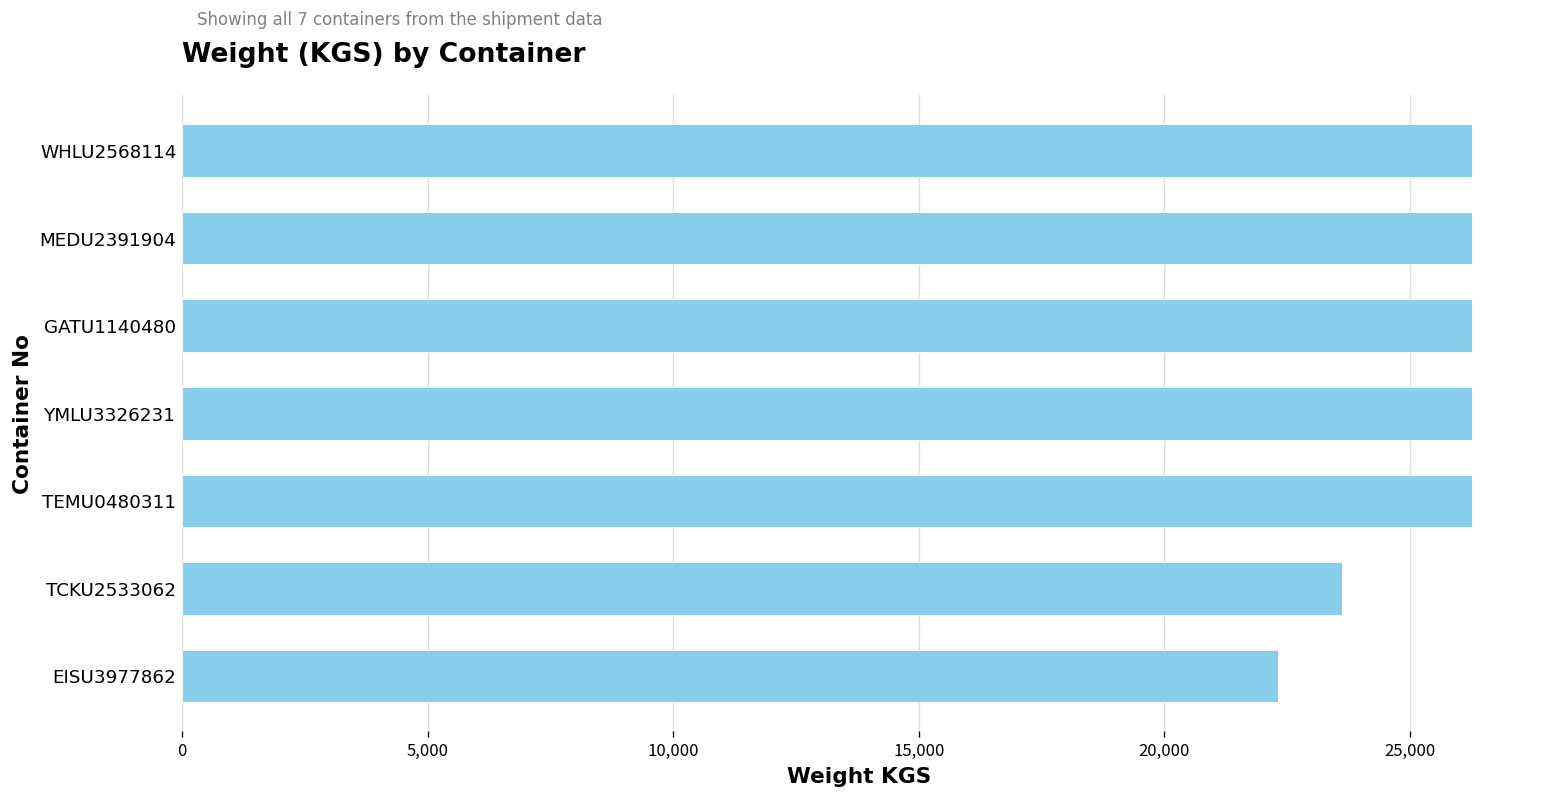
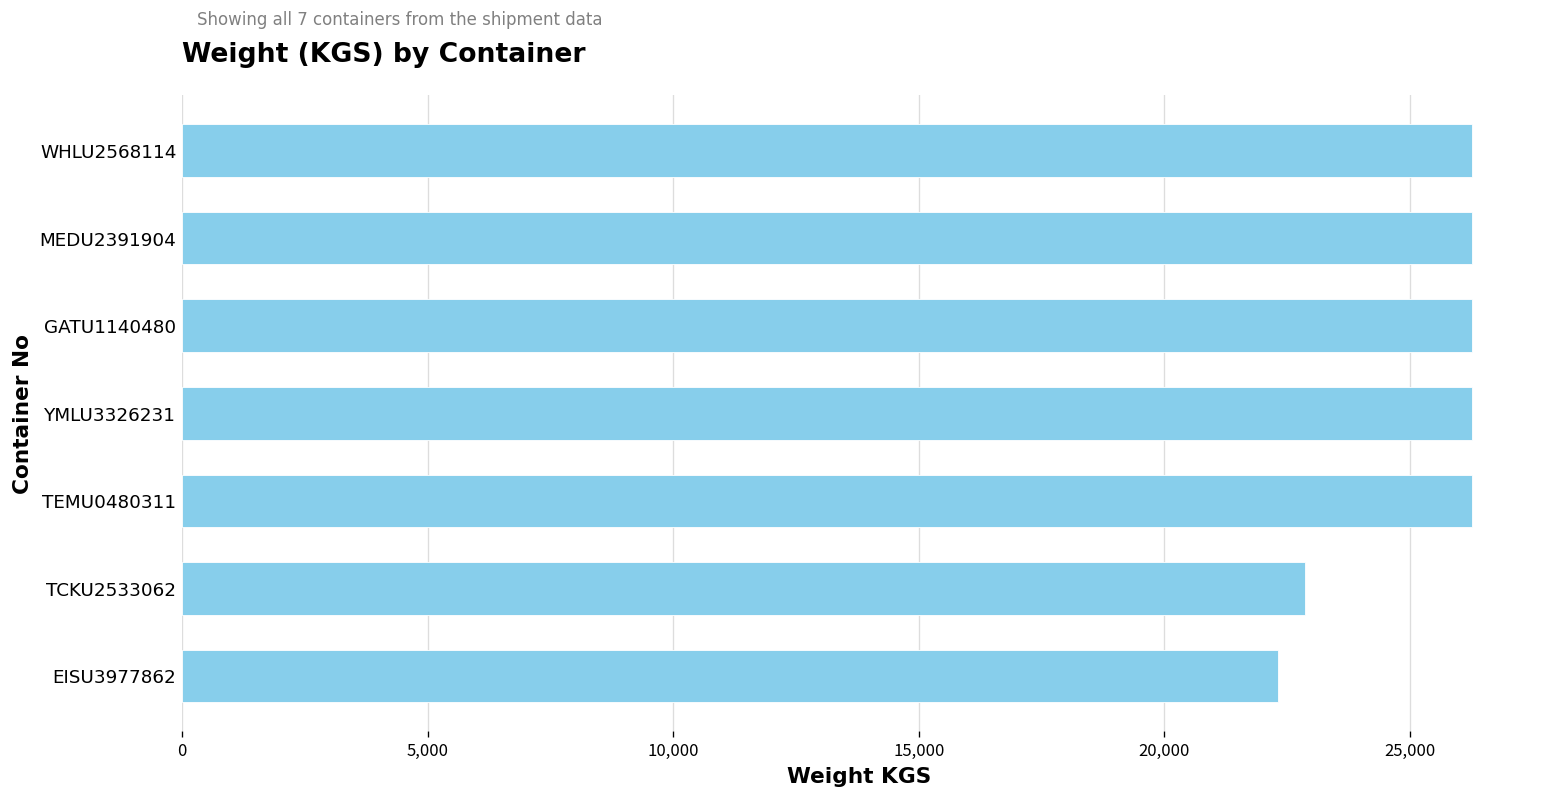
TCKU2533062: 23,600 -> 22,900
